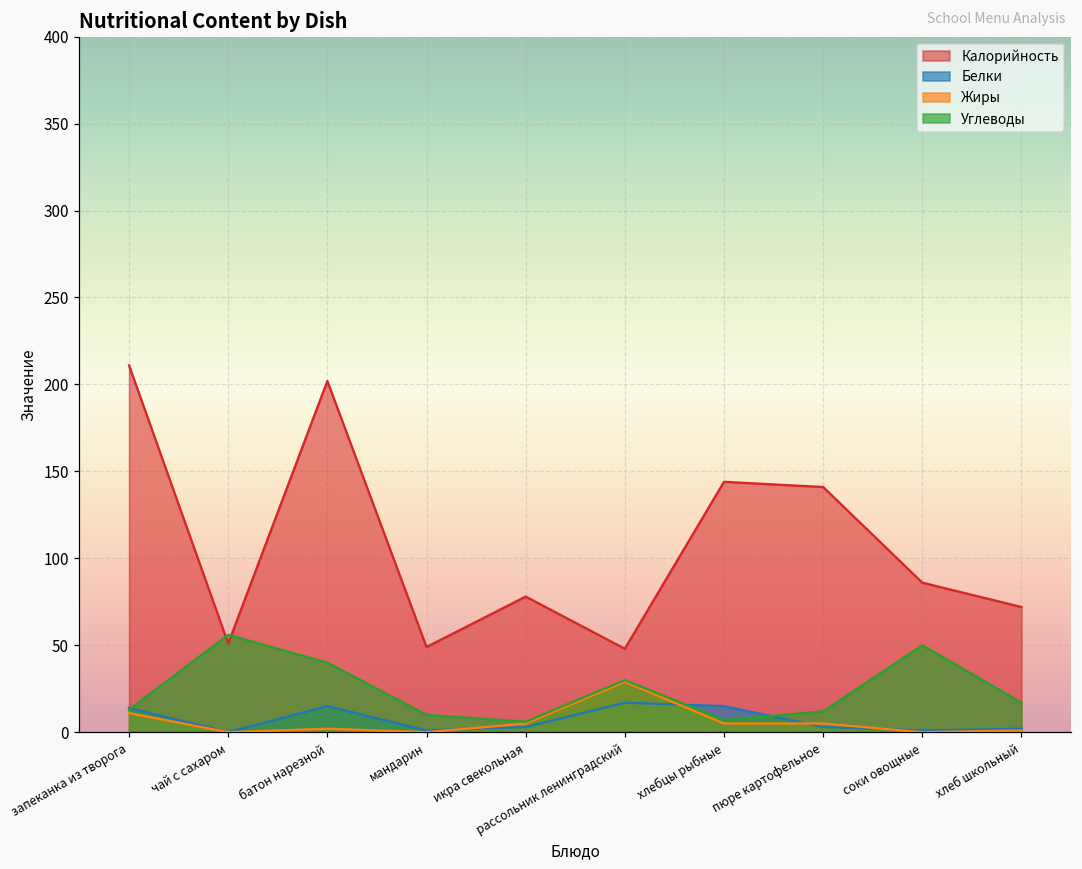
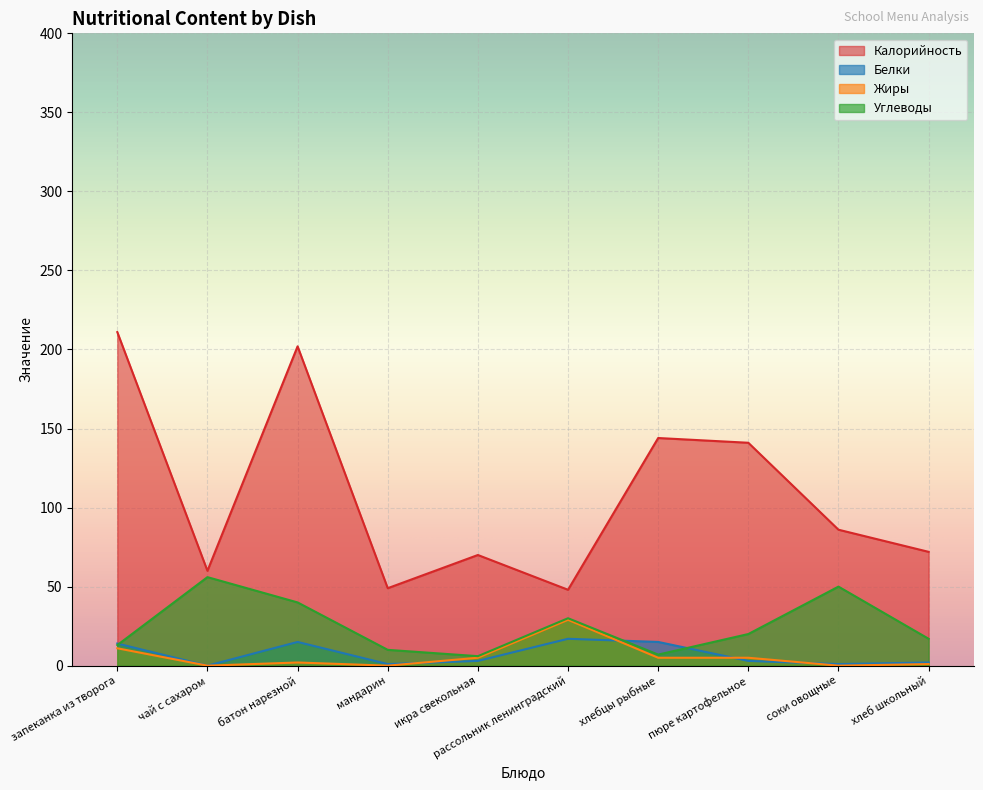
Калорийность, чай с сахаром: 51 -> 60
Калорийность, икра свекольная: 78 -> 70
Углеводы, пюре картофельное: 12 -> 20
